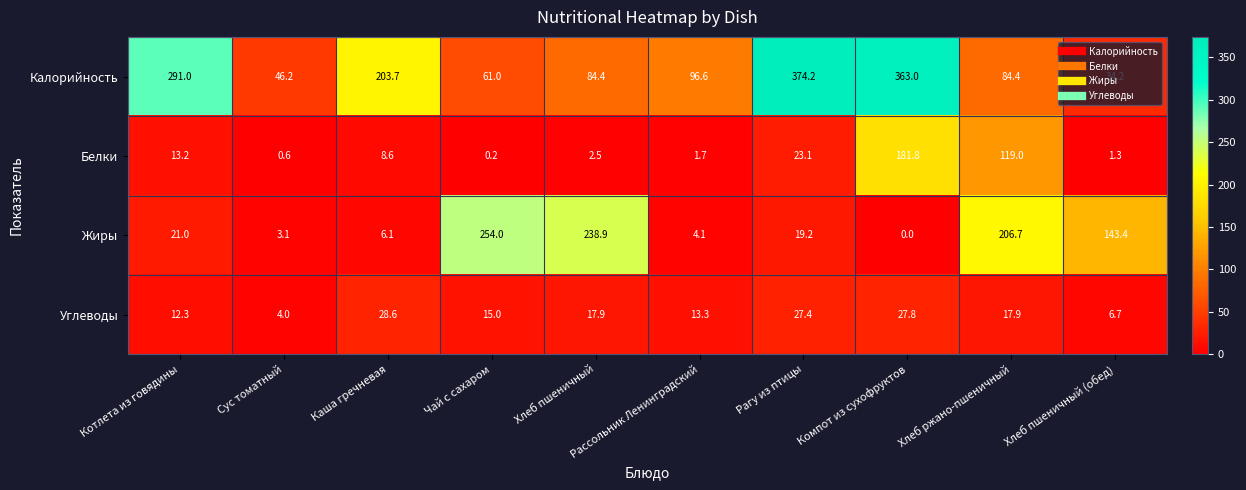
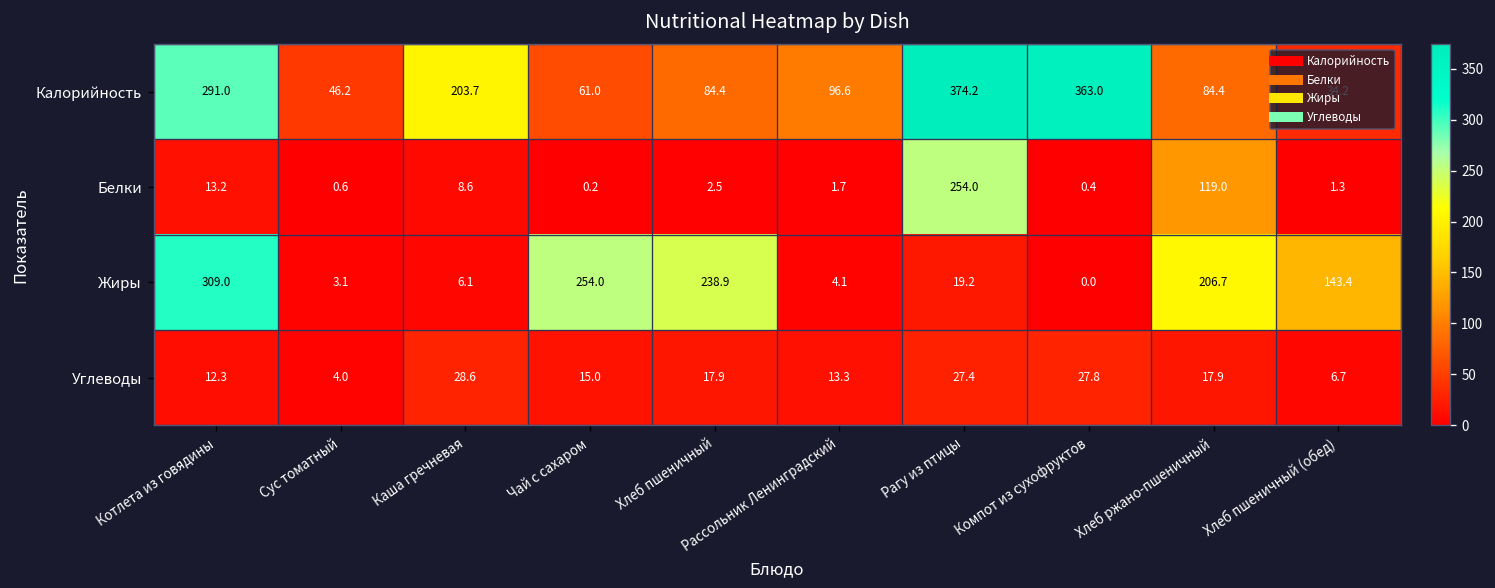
Белки, Рагу из птицы: 23.1 -> 254.0
Белки, Компот из сухофруктов: 181.8 -> 0.4
Жиры, Котлета из говядины: 21.0 -> 309.0
